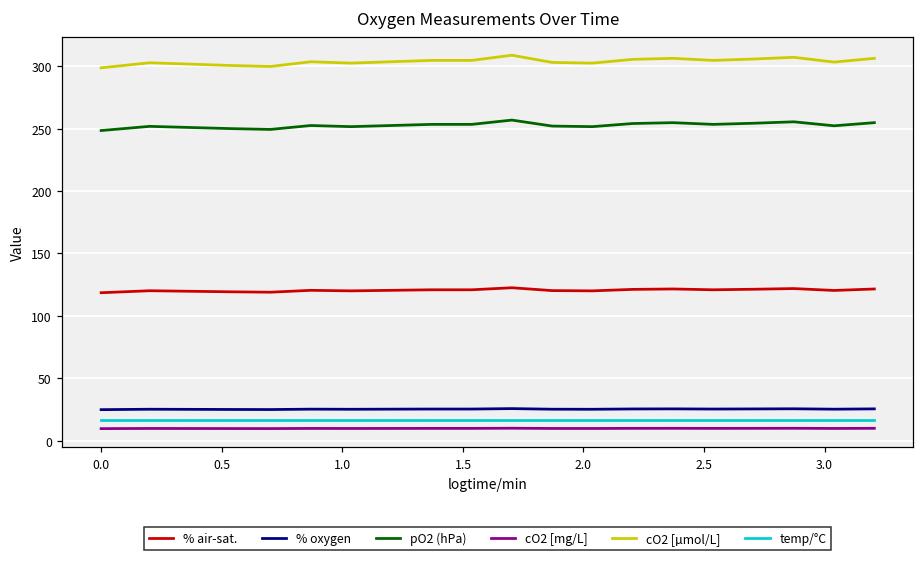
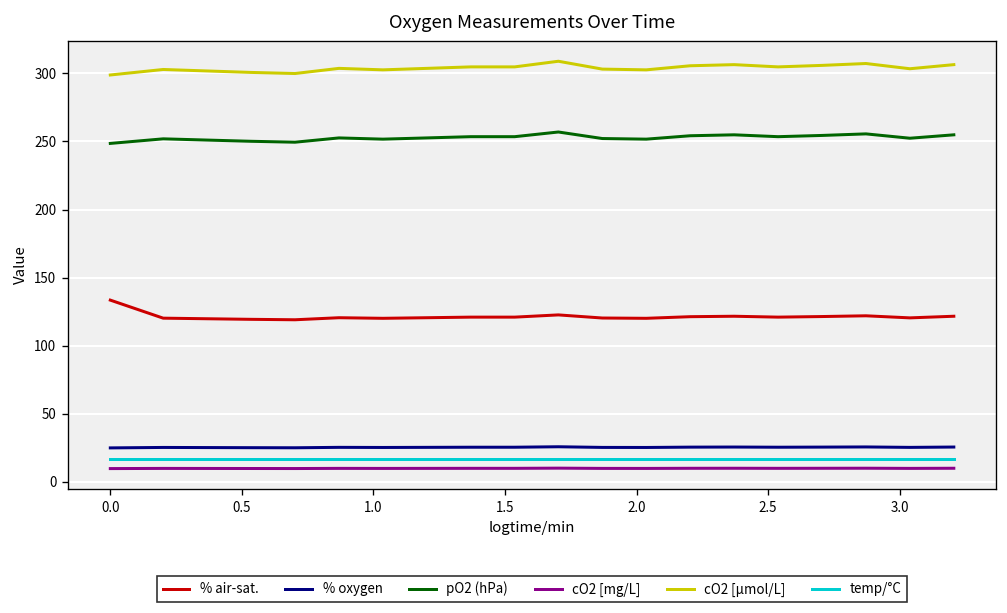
% air-sat., 0.0: 119 -> 133
